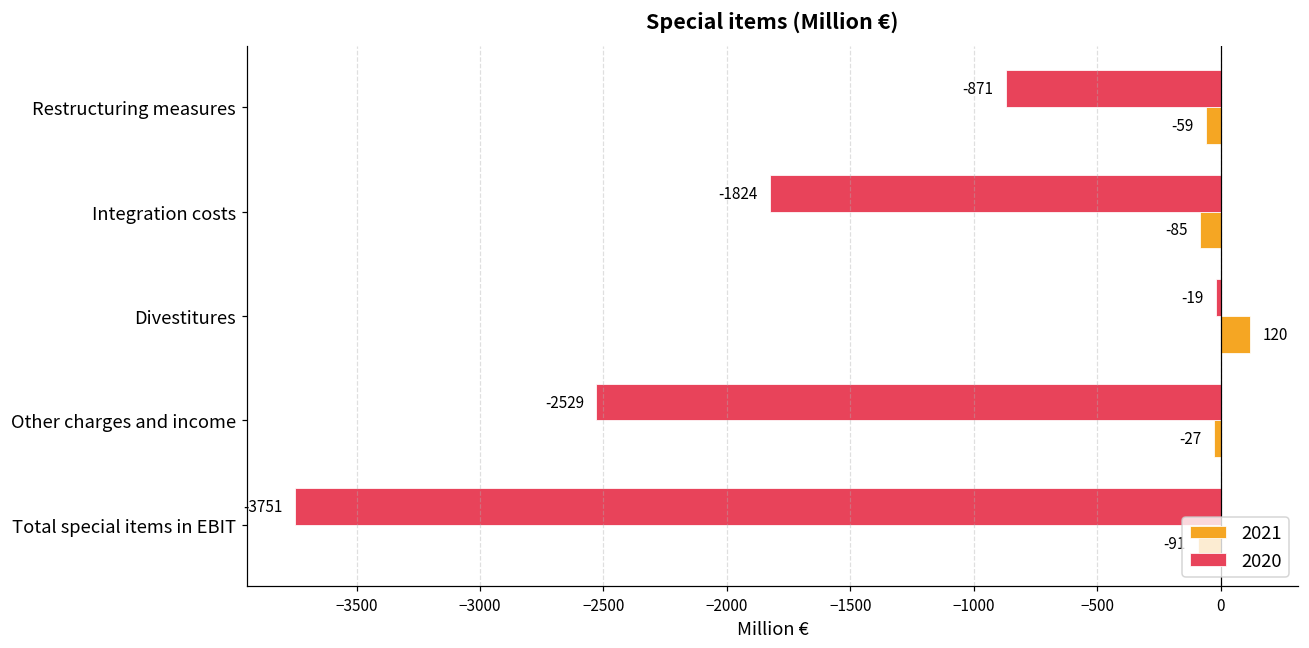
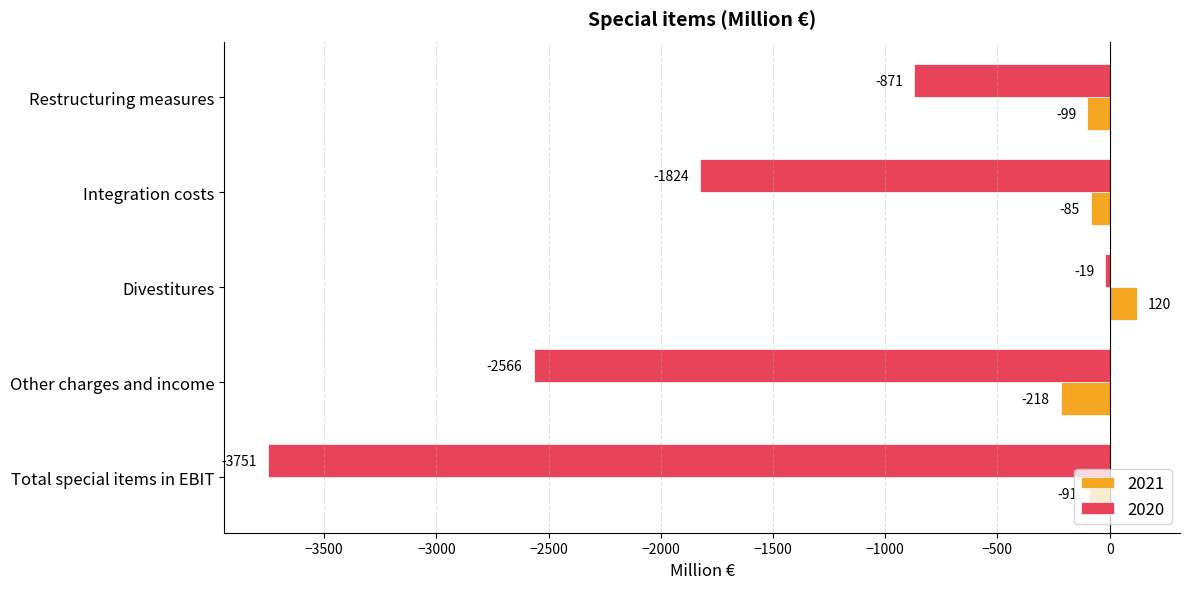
2021, Restructuring measures: -59 -> -99
2020, Other charges and income: -2529 -> -2566
2021, Other charges and income: -27 -> -218
